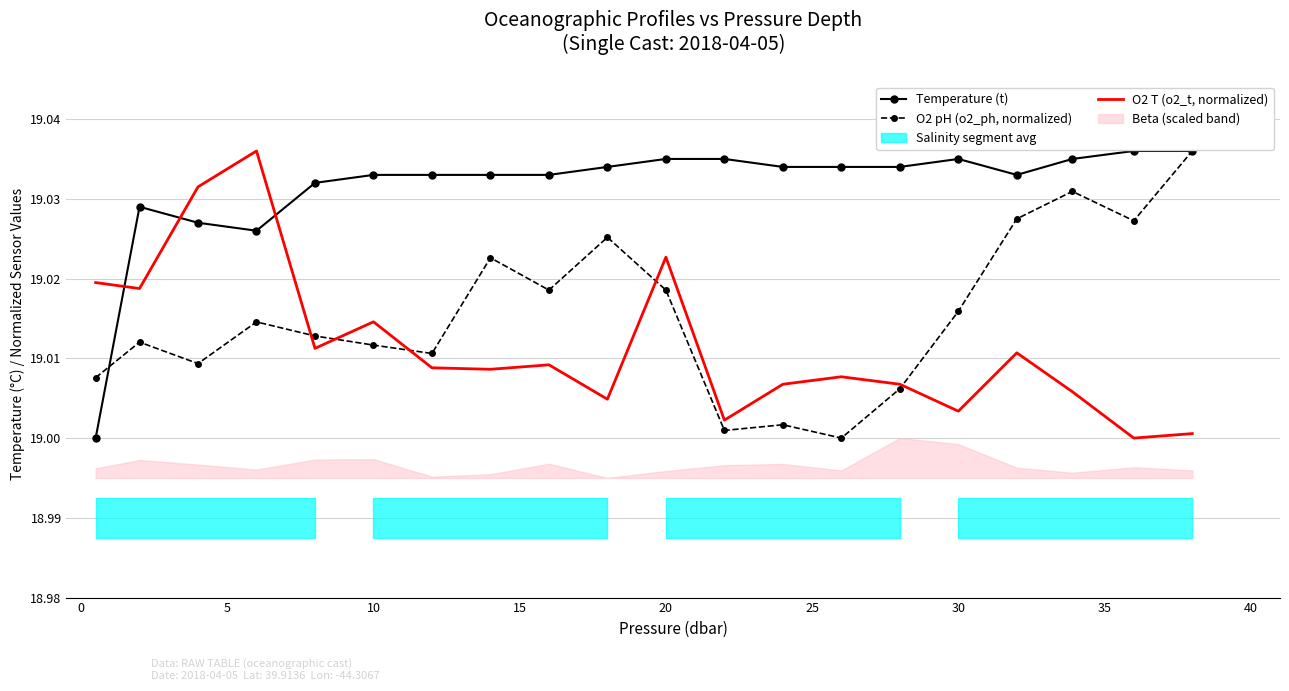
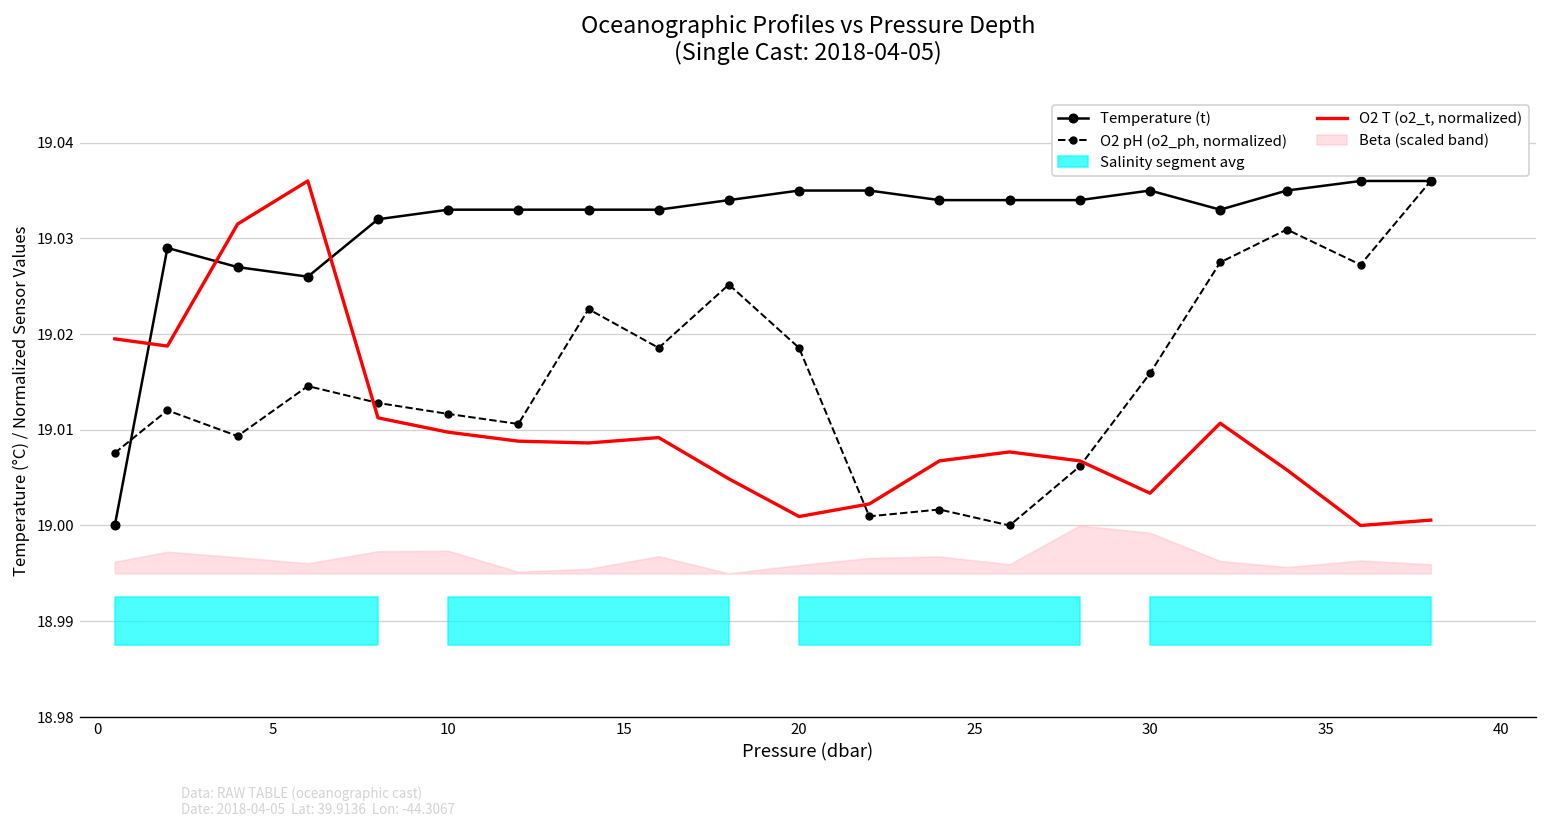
O2 T (o2_t, normalized), 10: 19.015 -> 19.010
O2 T (o2_t, normalized), 20: 19.023 -> 19.001
